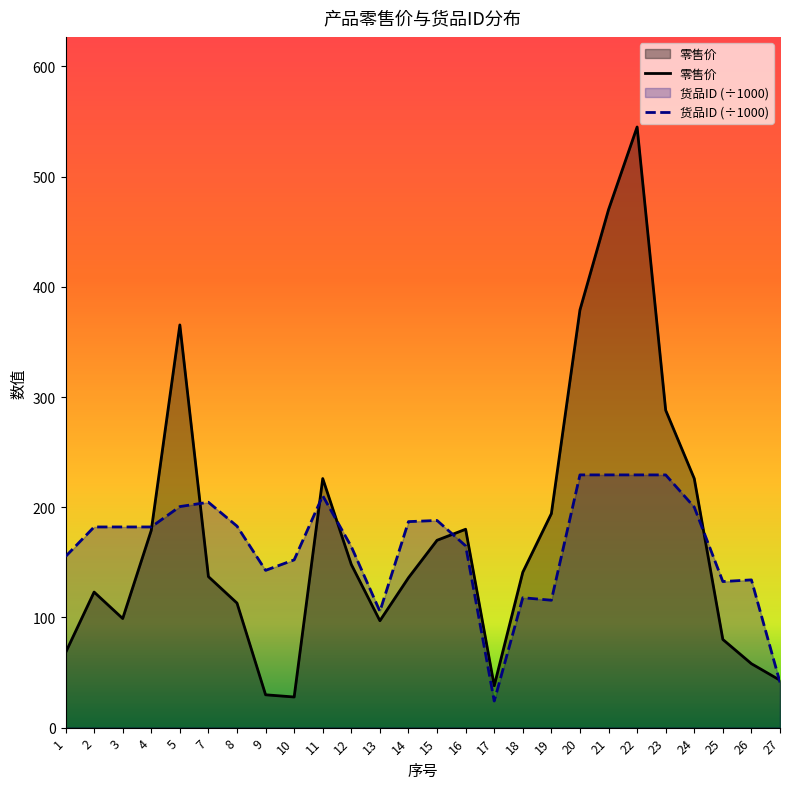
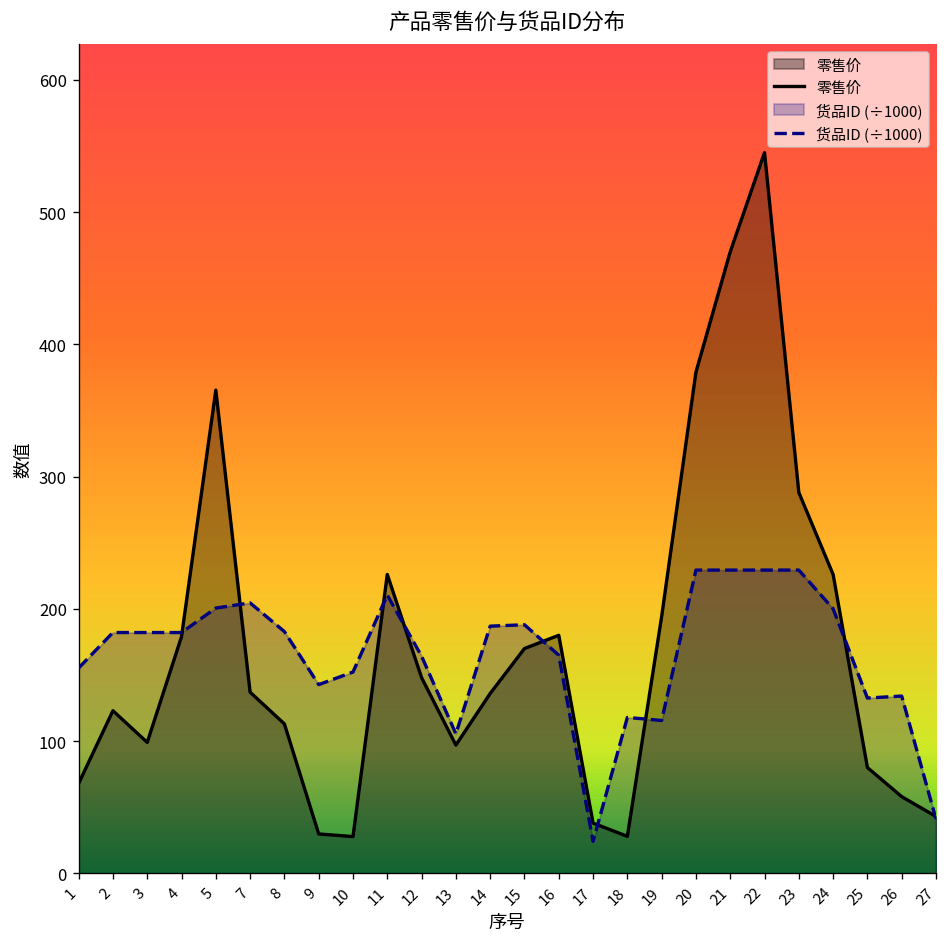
零售价, 18: 141 -> 28
